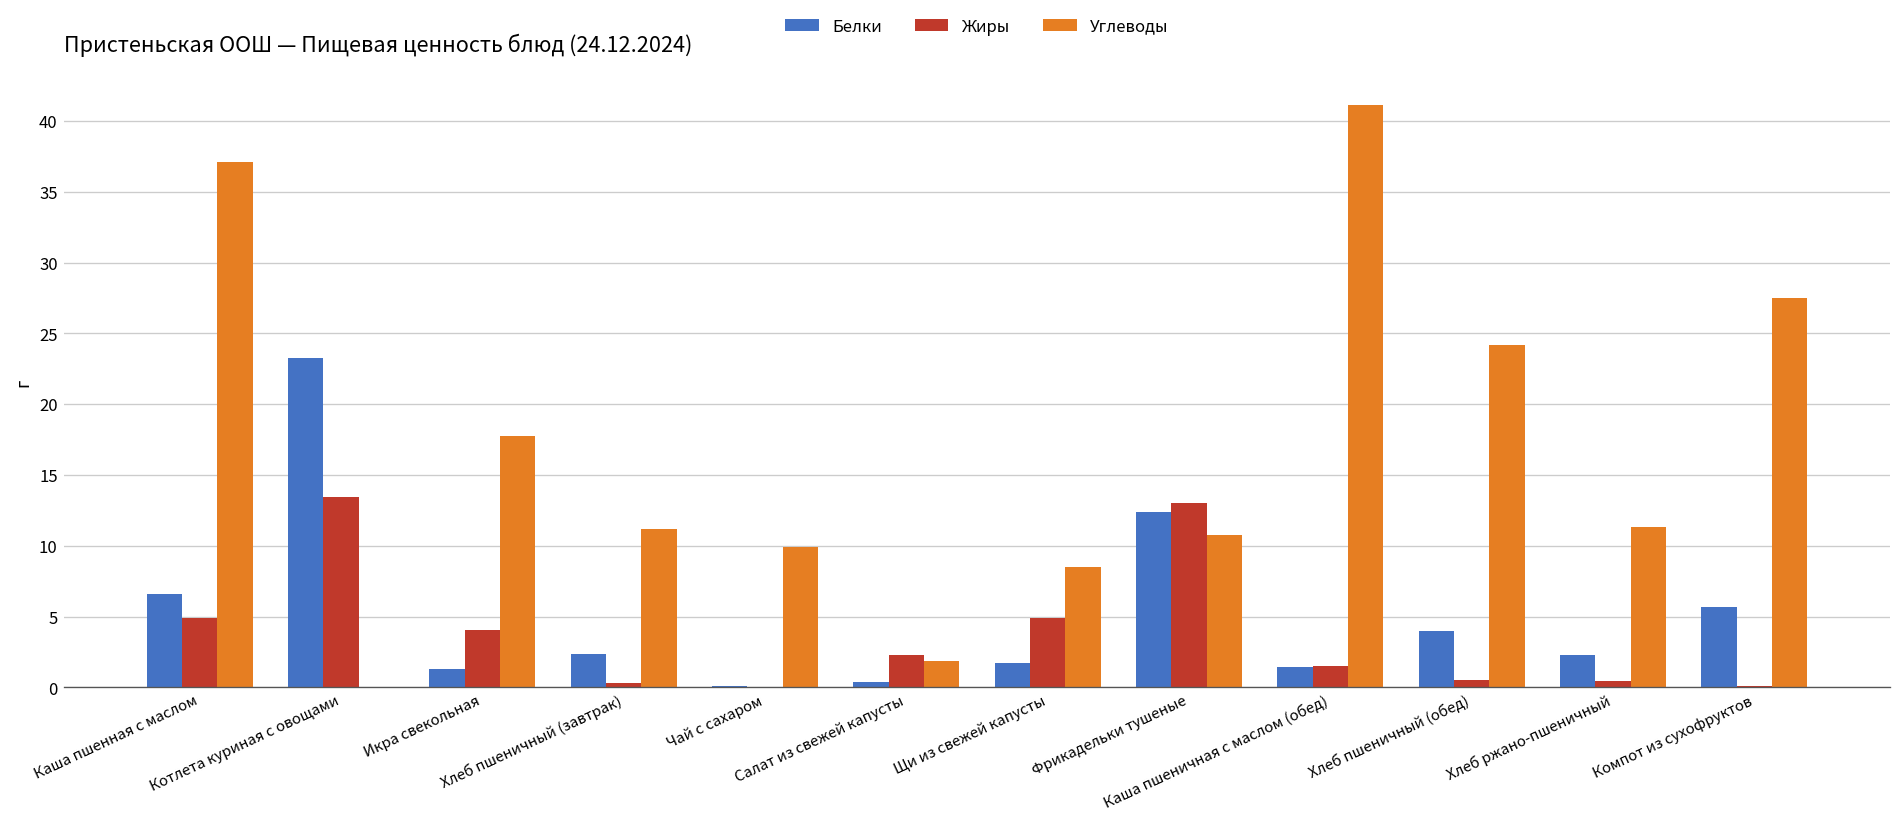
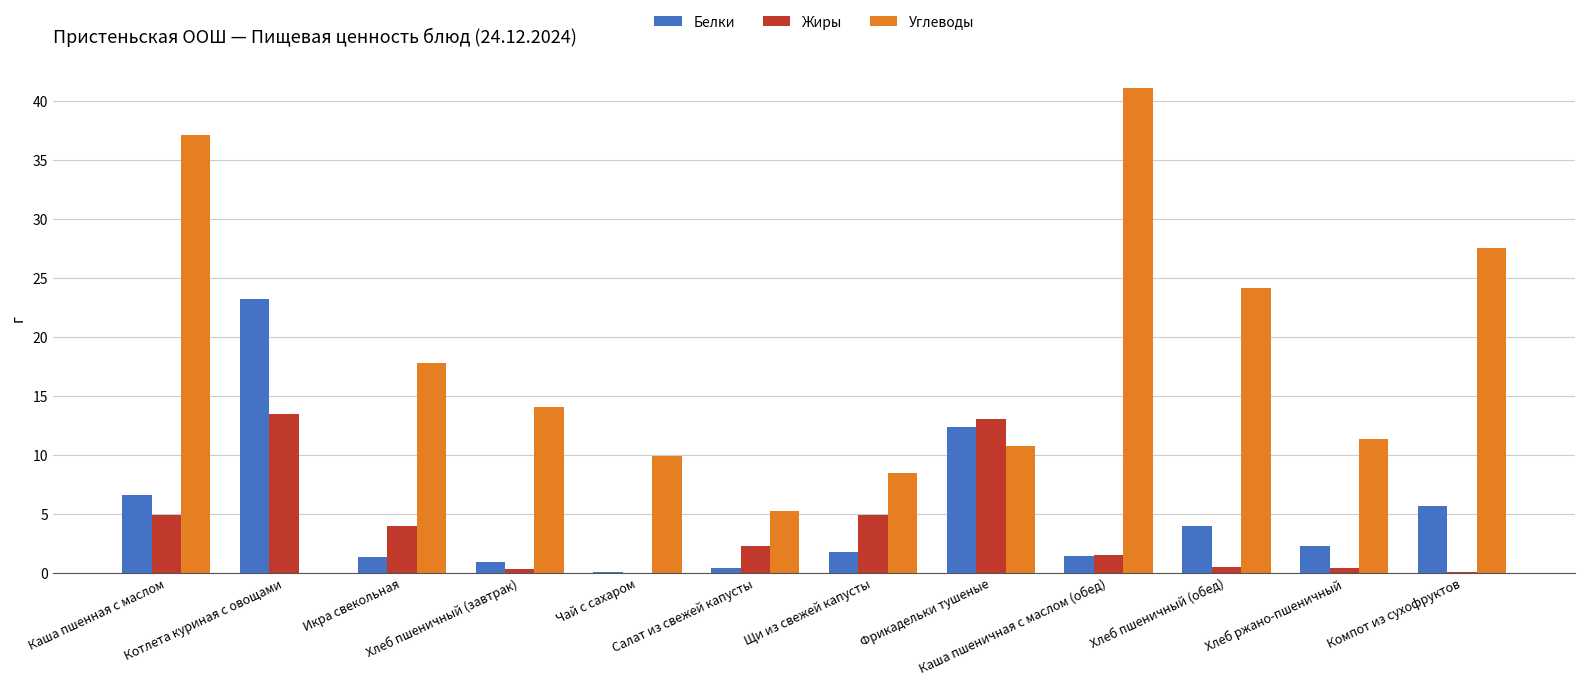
Белки, Хлеб пшеничный (завтрак): 2.4 -> 0.9
Углеводы, Хлеб пшеничный (завтрак): 11.2 -> 14.1
Углеводы, Салат из свежей капусты: 1.8 -> 5.3
